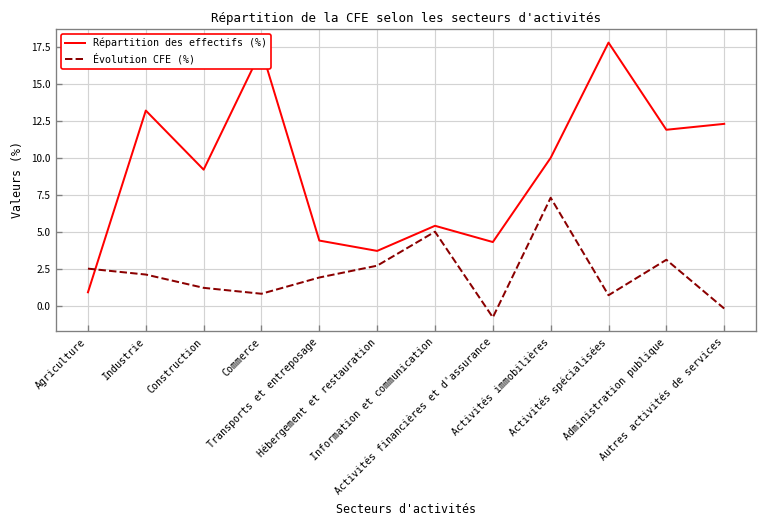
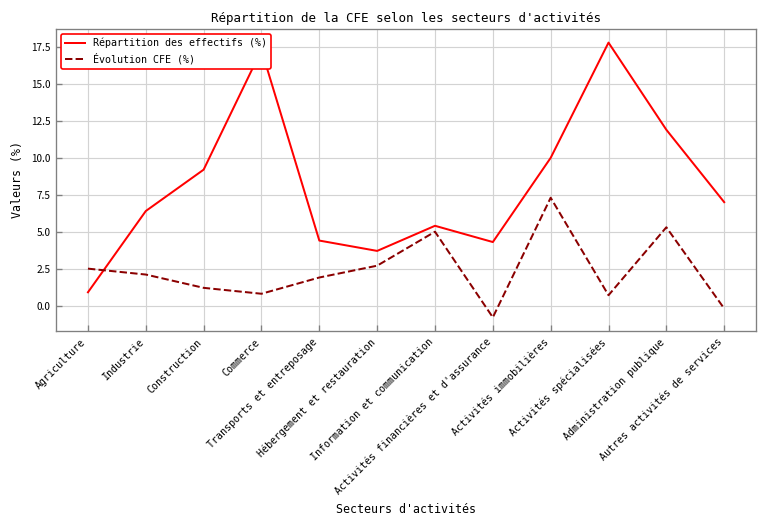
Répartition des effectifs (%), Industrie: 13.2 -> 6.4
Évolution CFE (%), Administration publique: 3.1 -> 5.3
Répartition des effectifs (%), Autres activités de services: 12.3 -> 7.0
